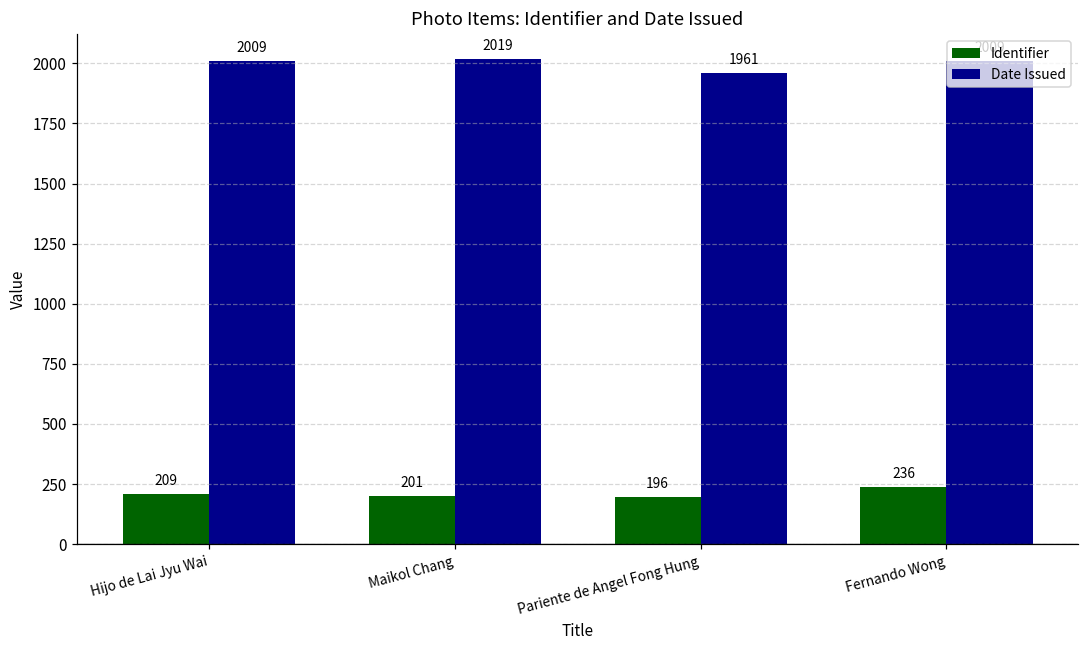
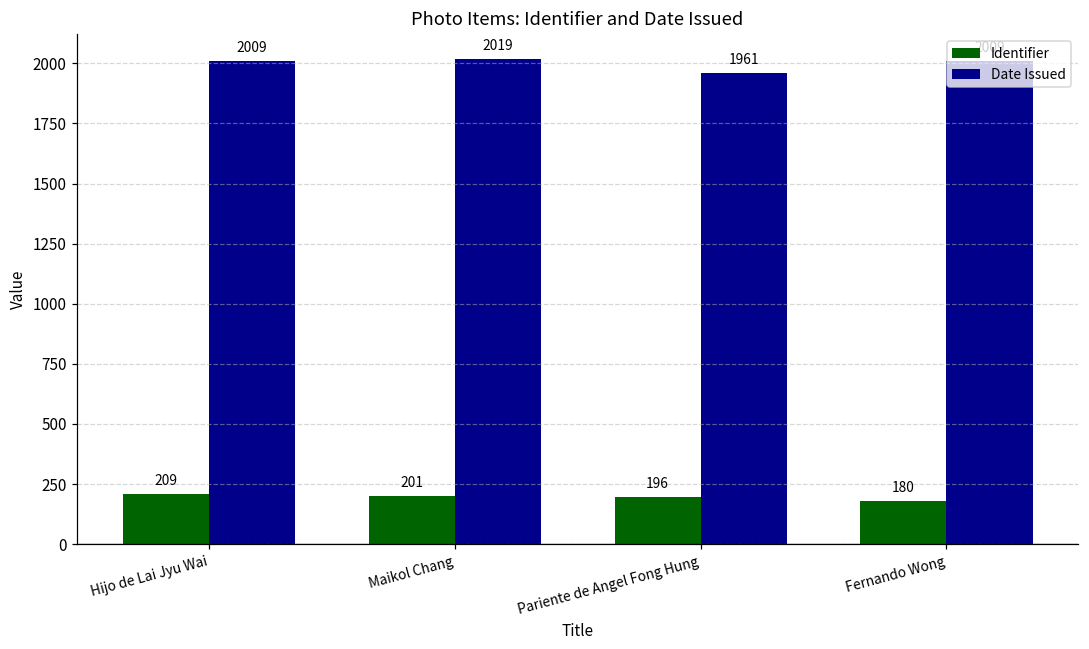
Identifier, Fernando Wong: 236 -> 180
